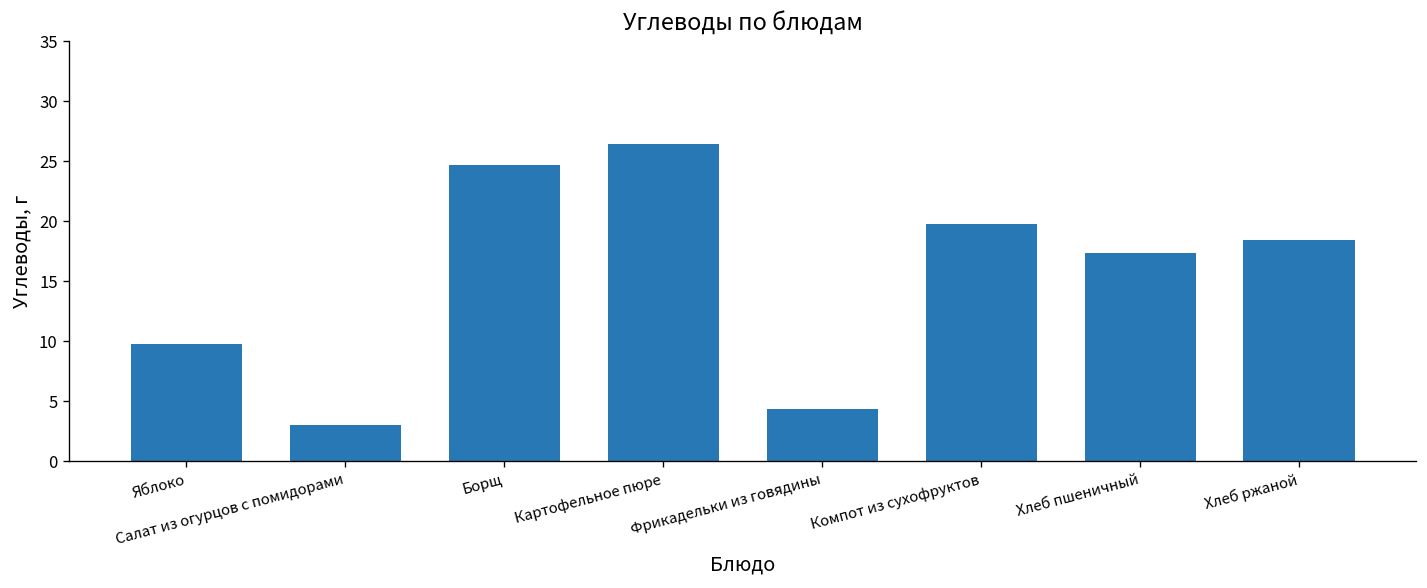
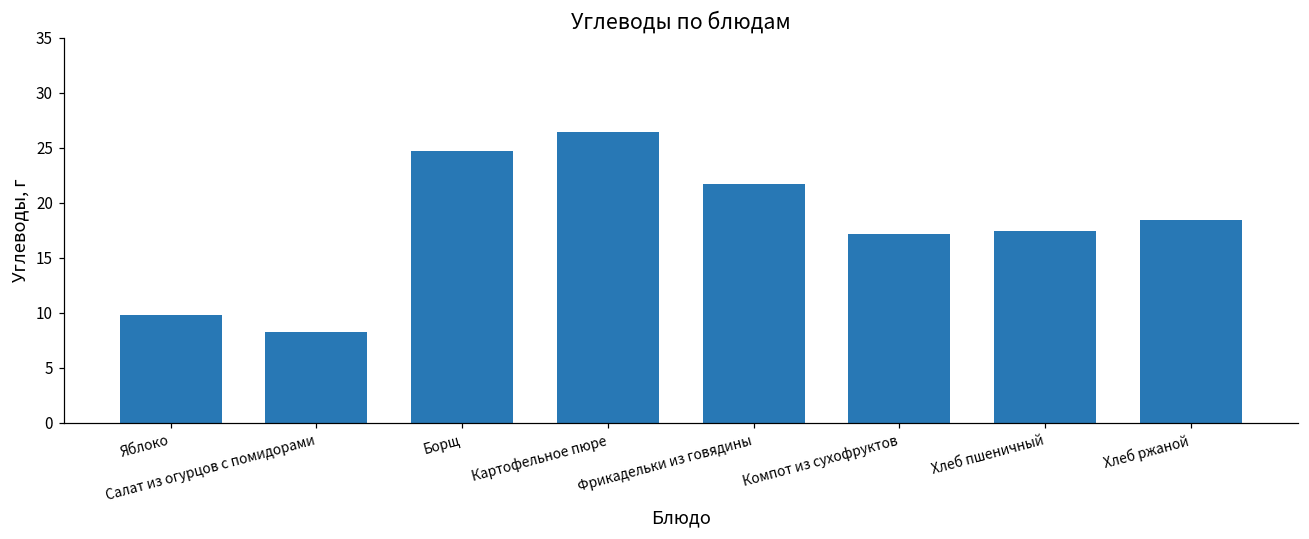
Салат из огурцов с помидорами: 3.0 -> 8.3
Фрикадельки из говядины: 4.4 -> 21.7
Компот из сухофруктов: 19.8 -> 17.2
